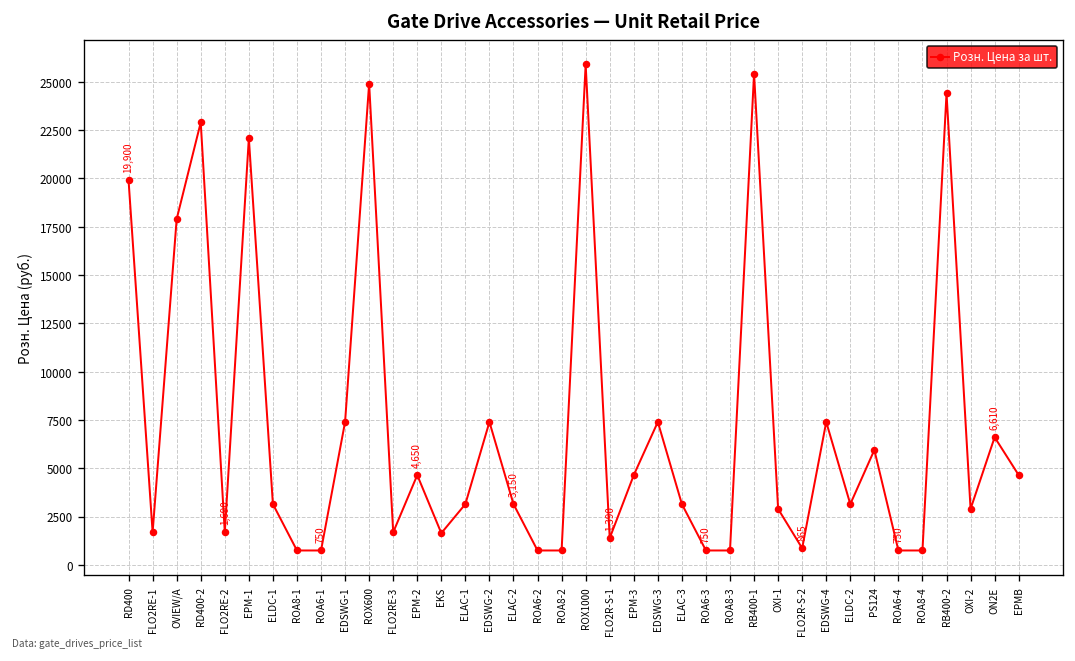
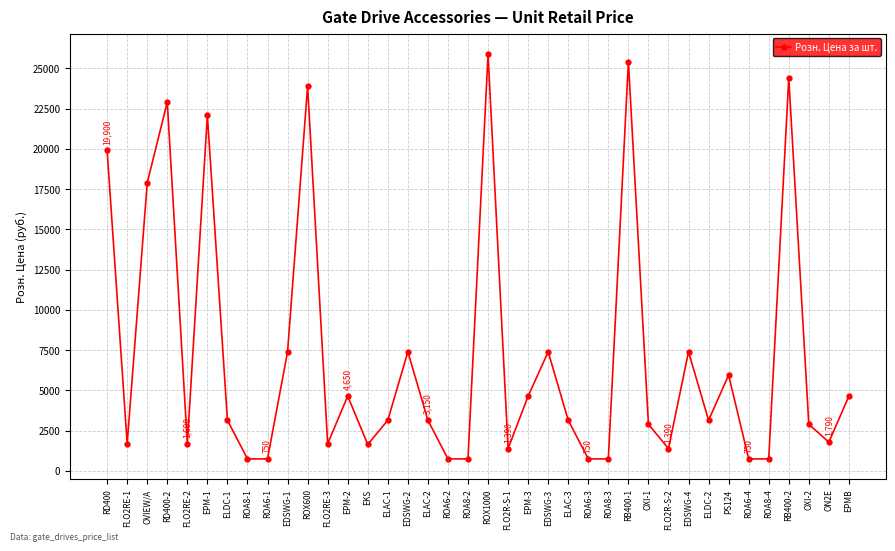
ROX600: 24900 -> 23900
FLO2R-S-2: 865 -> 1,390
ON2E: 6,610 -> 1,790
